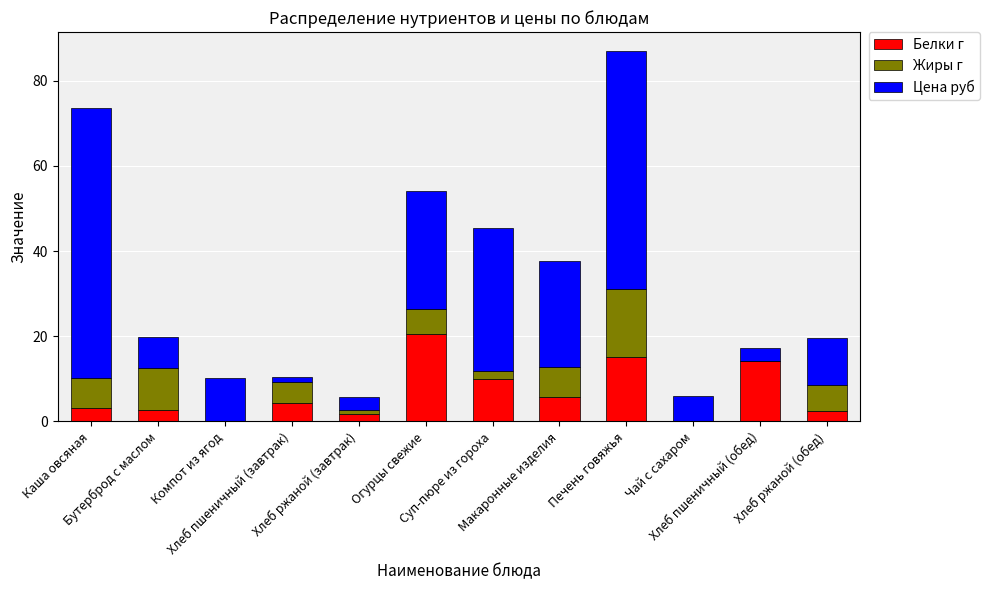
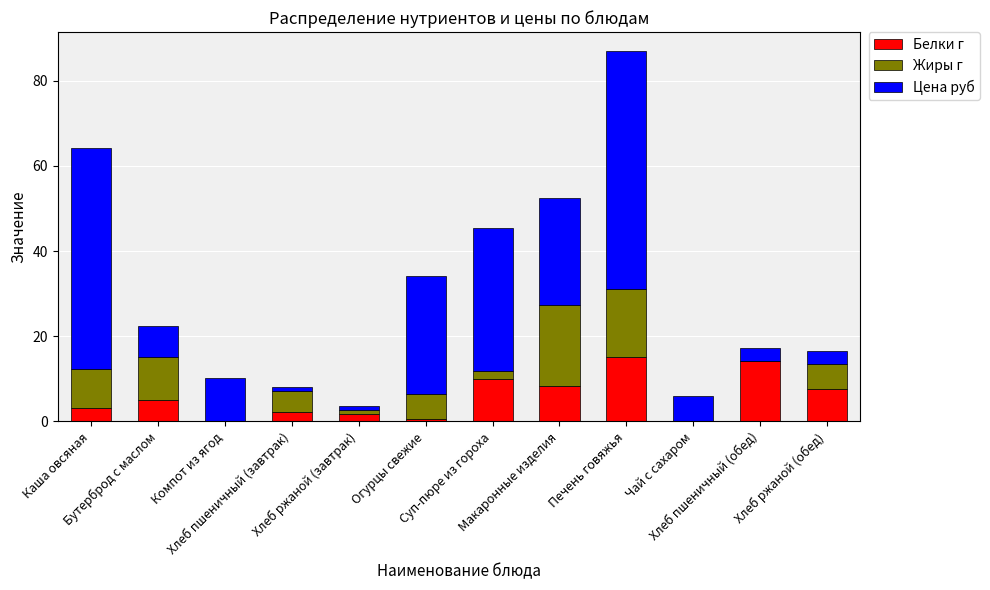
Жиры г, Каша овсяная: 7 -> 9
Цена руб, Каша овсяная: 63 -> 52
Белки г, Бутерброд с маслом: 3 -> 5
Белки г, Хлеб пшеничный (завтрак): 4 -> 2
Цена руб, Хлеб ржаной (завтрак): 3 -> 1
Белки г, Огурцы свежие: 20 -> 0
Белки г, Макаронные изделия: 6 -> 8
Жиры г, Макаронные изделия: 7 -> 19
Белки г, Хлеб ржаной (обед): 3 -> 8
Цена руб, Хлеб ржаной (обед): 11 -> 3
